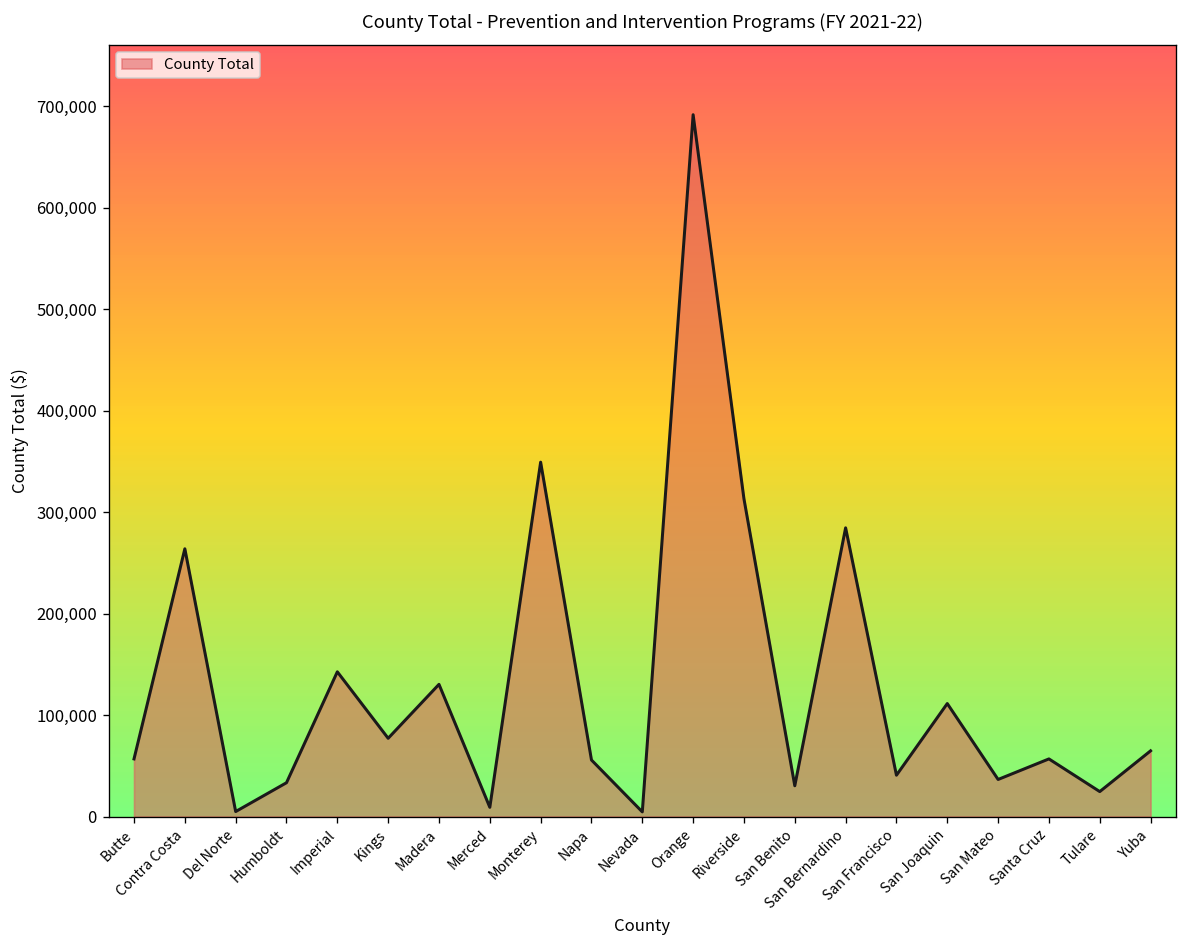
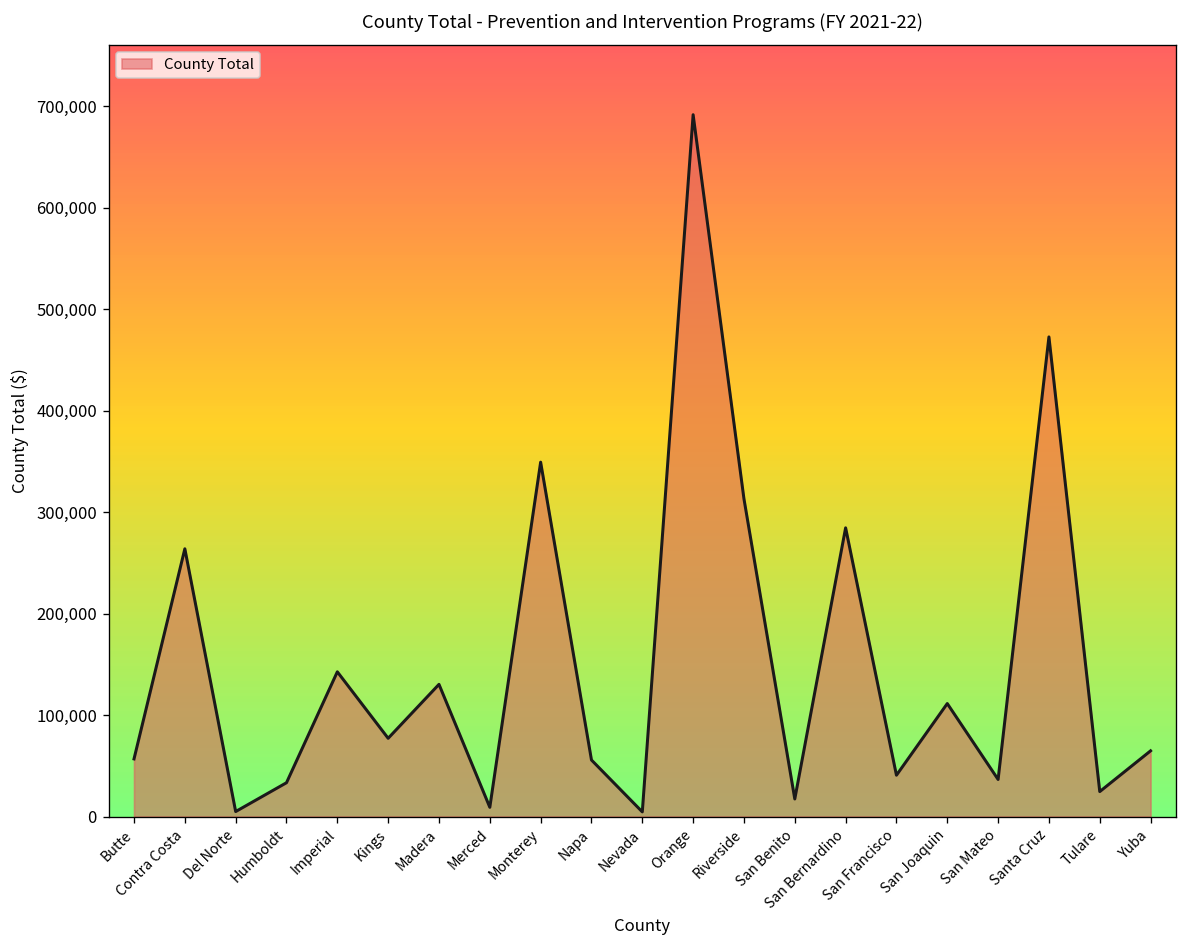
San Benito: 30,000 -> 20,000
Santa Cruz: 60,000 -> 470,000
